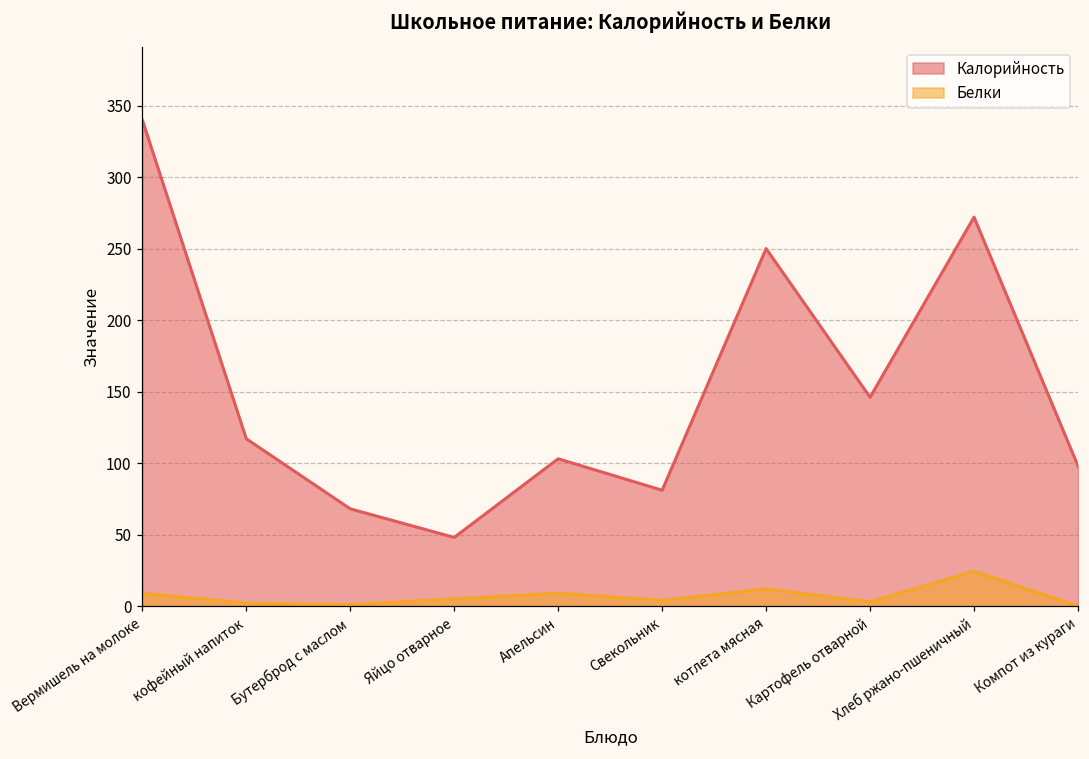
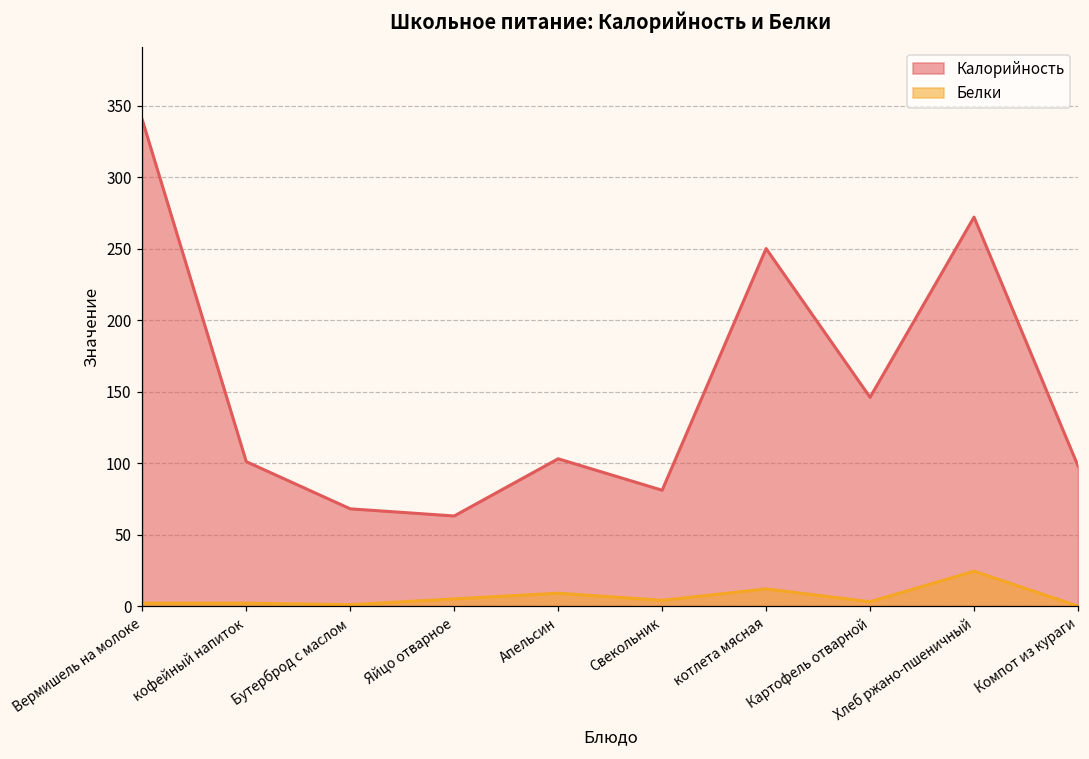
Белки, Вермишель на молоке: 9 -> 2
Калорийность, кофейный напиток: 117 -> 101
Калорийность, Яйцо отварное: 48 -> 63
